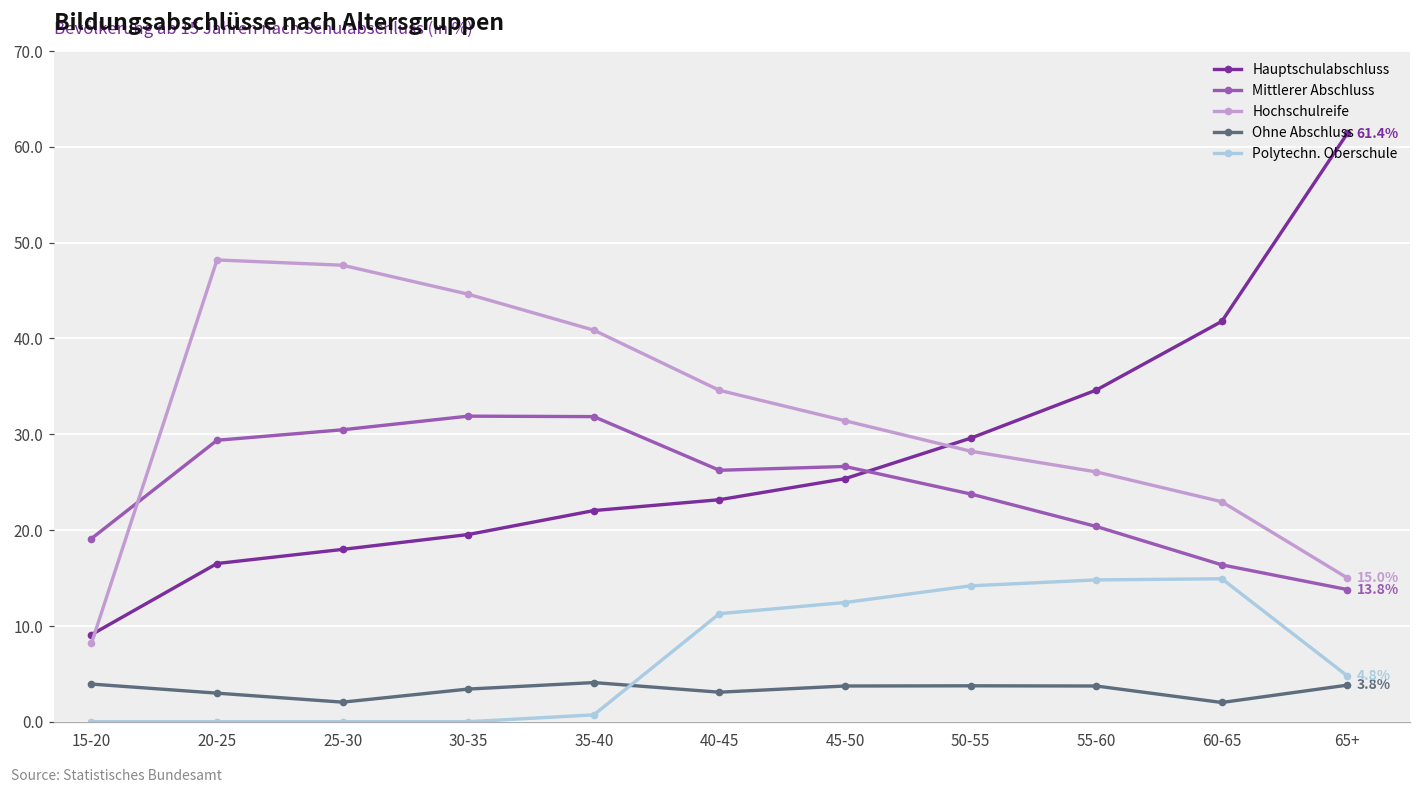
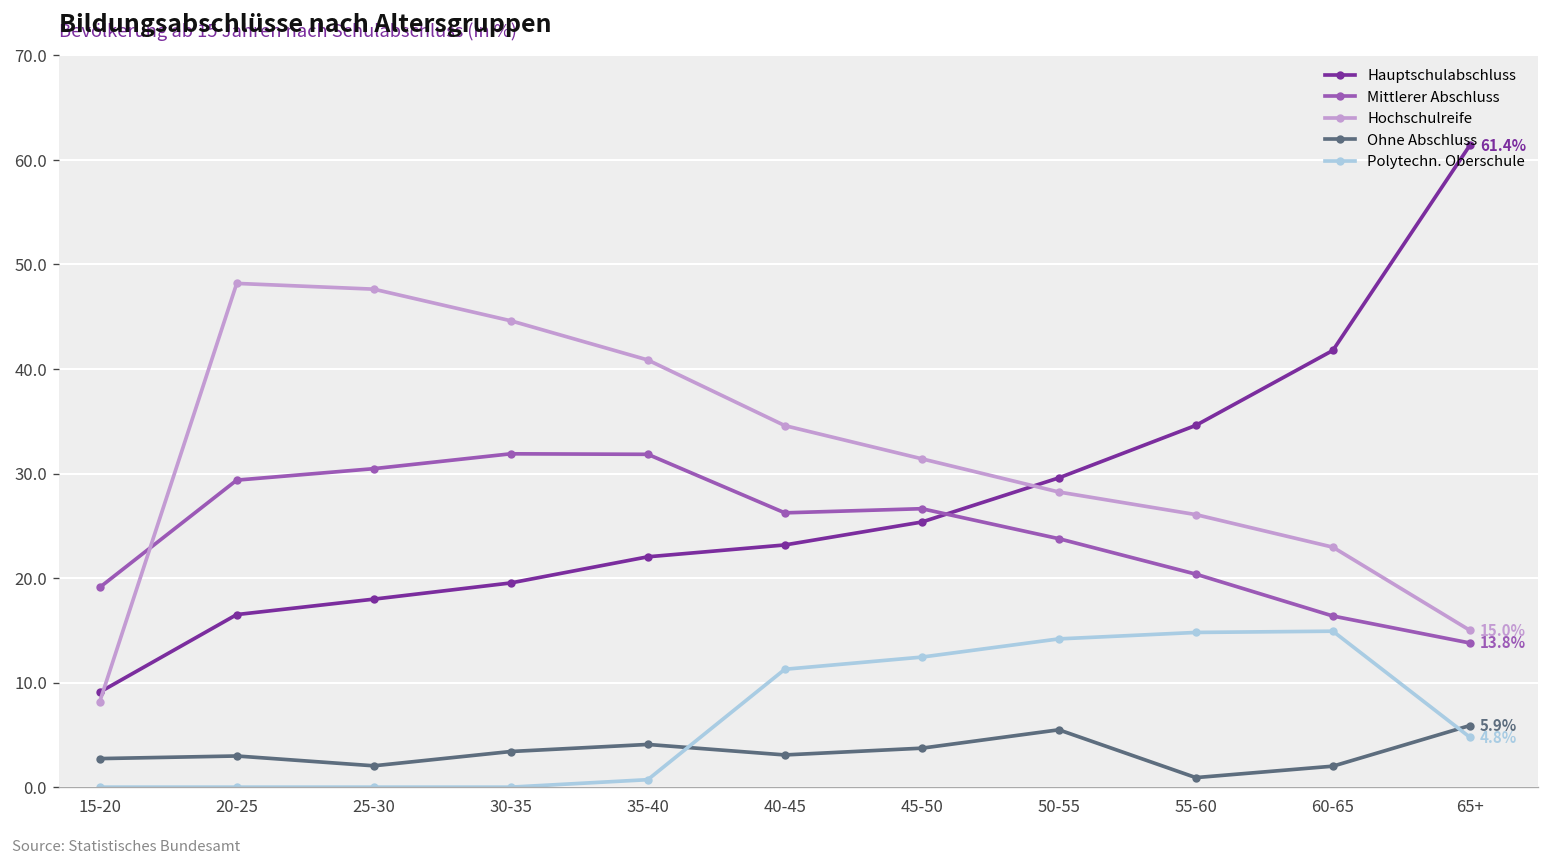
Ohne Abschluss, 15-20: 4 -> 3
Ohne Abschluss, 50-55: 4 -> 5
Ohne Abschluss, 55-60: 4 -> 1
Ohne Abschluss, 65+: 3.8% -> 5.9%
